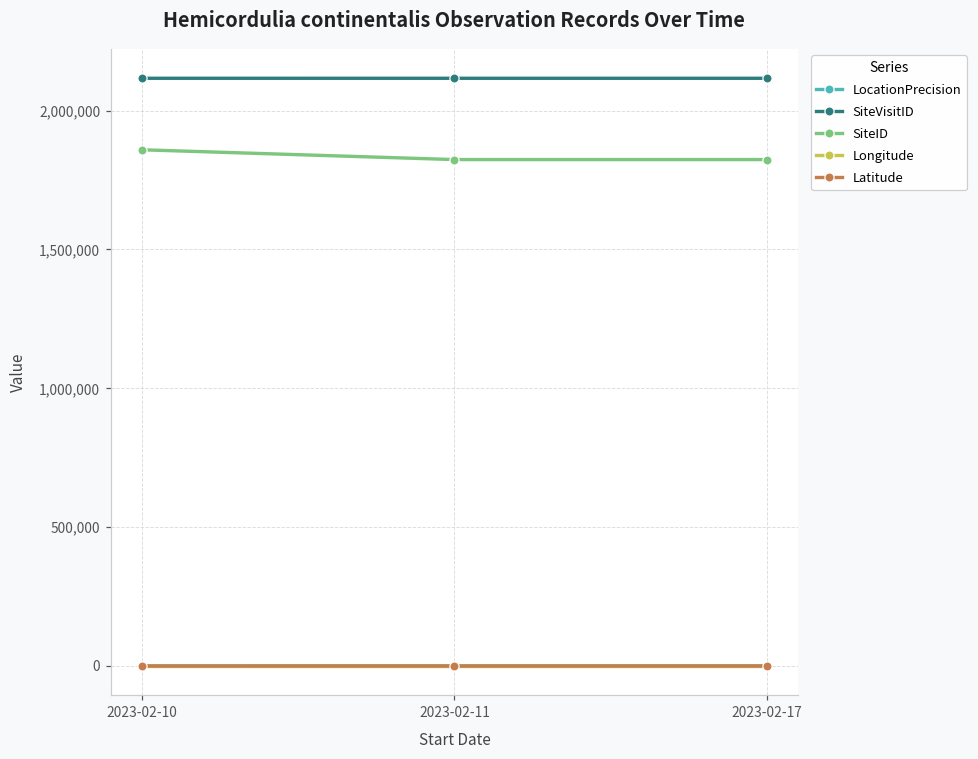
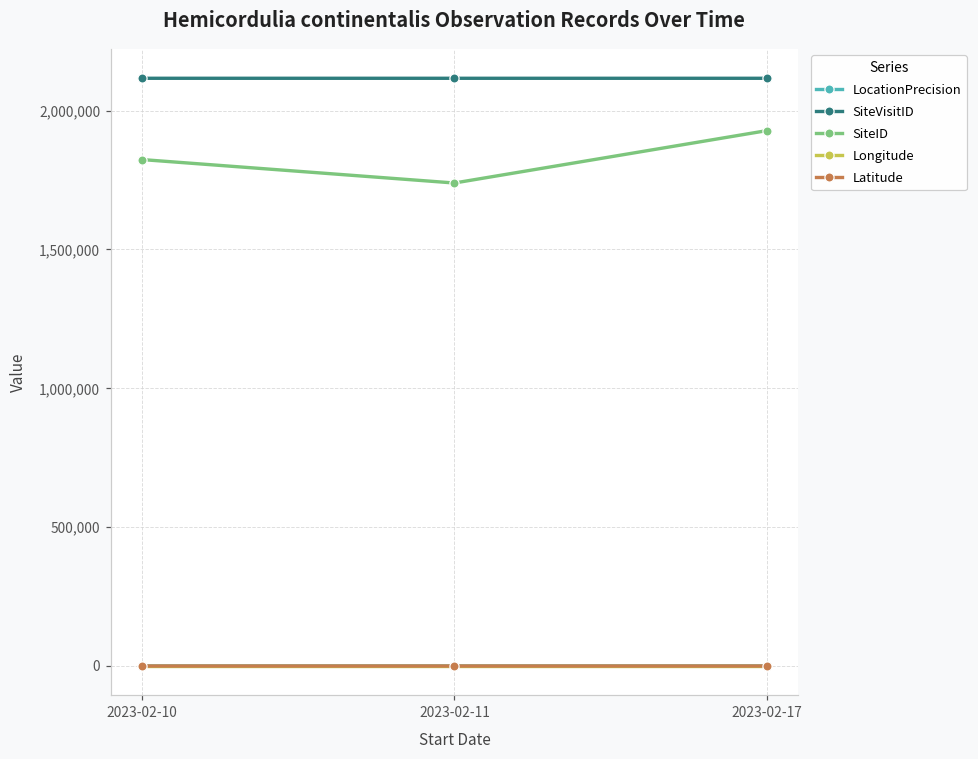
SiteID, 2023-02-10: 1,860,000 -> 1,820,000
SiteID, 2023-02-11: 1,820,000 -> 1,740,000
SiteID, 2023-02-17: 1,820,000 -> 1,930,000
